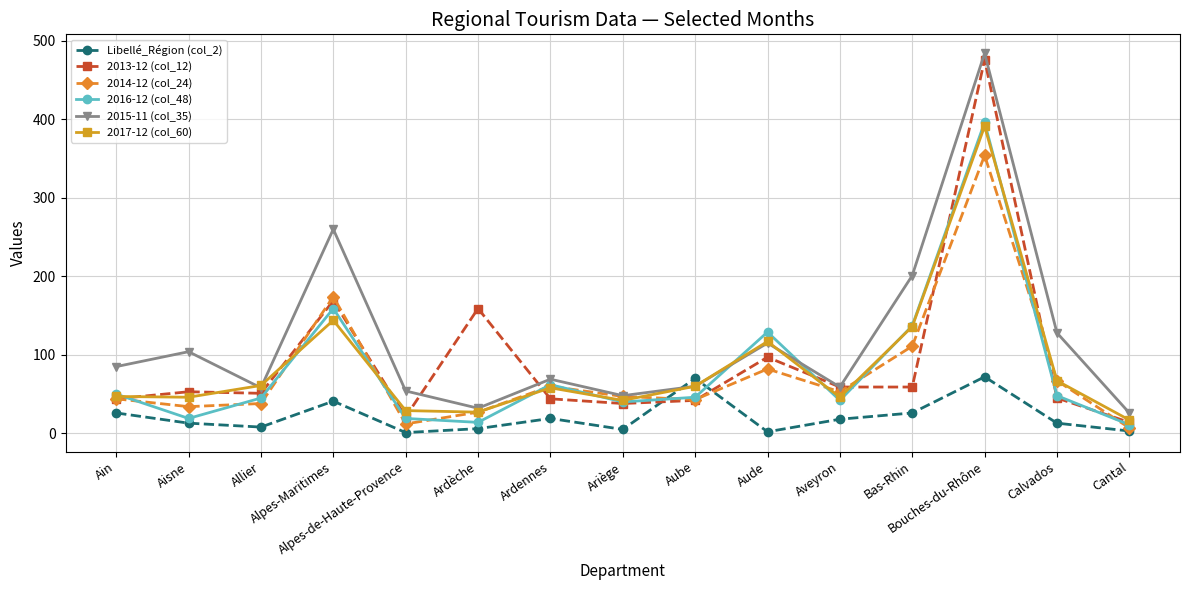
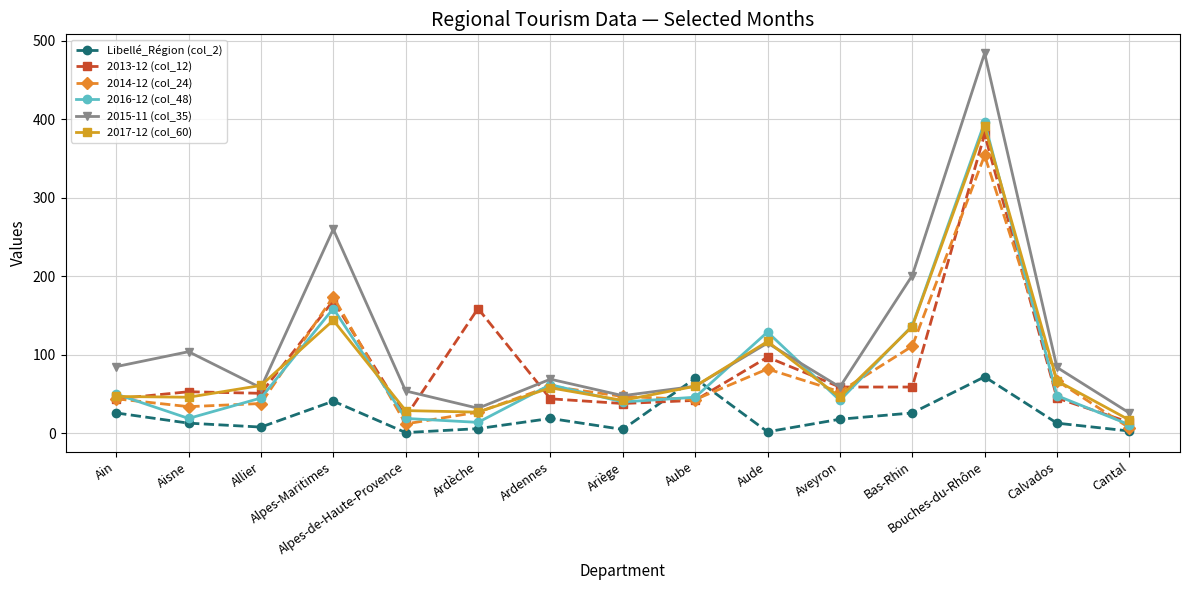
2013-12 (col_12), Bouches-du-Rhône: 480 -> 380
2015-11 (col_35), Calvados: 130 -> 80
